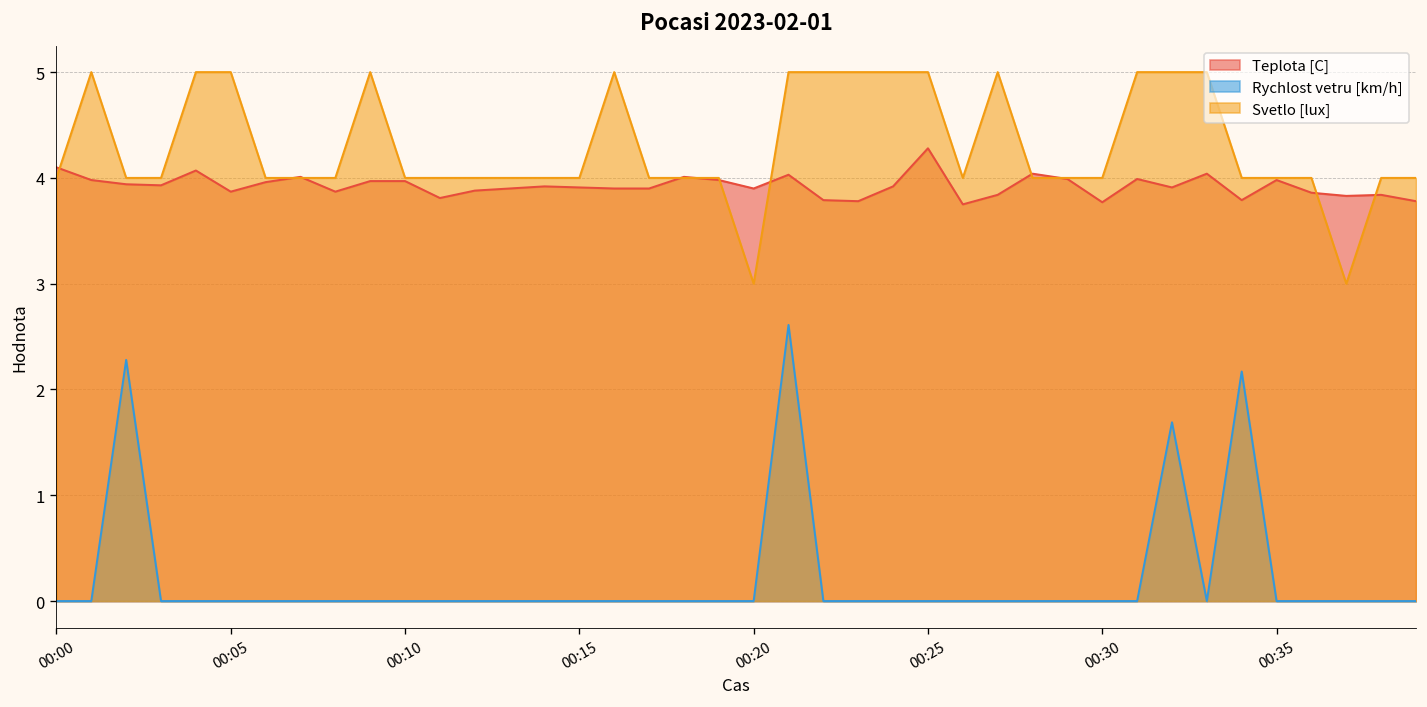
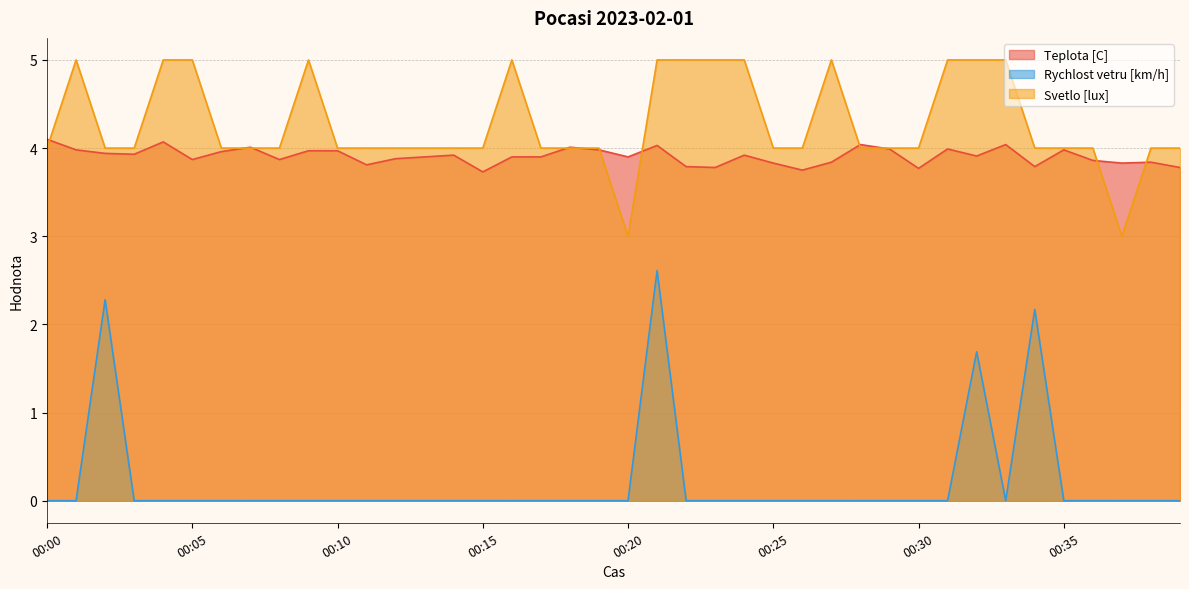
Teplota [C], 00:15: 3.9 -> 3.7
Teplota [C], 00:25: 4.3 -> 3.8
Svetlo [lux], 00:25: 5 -> 4
